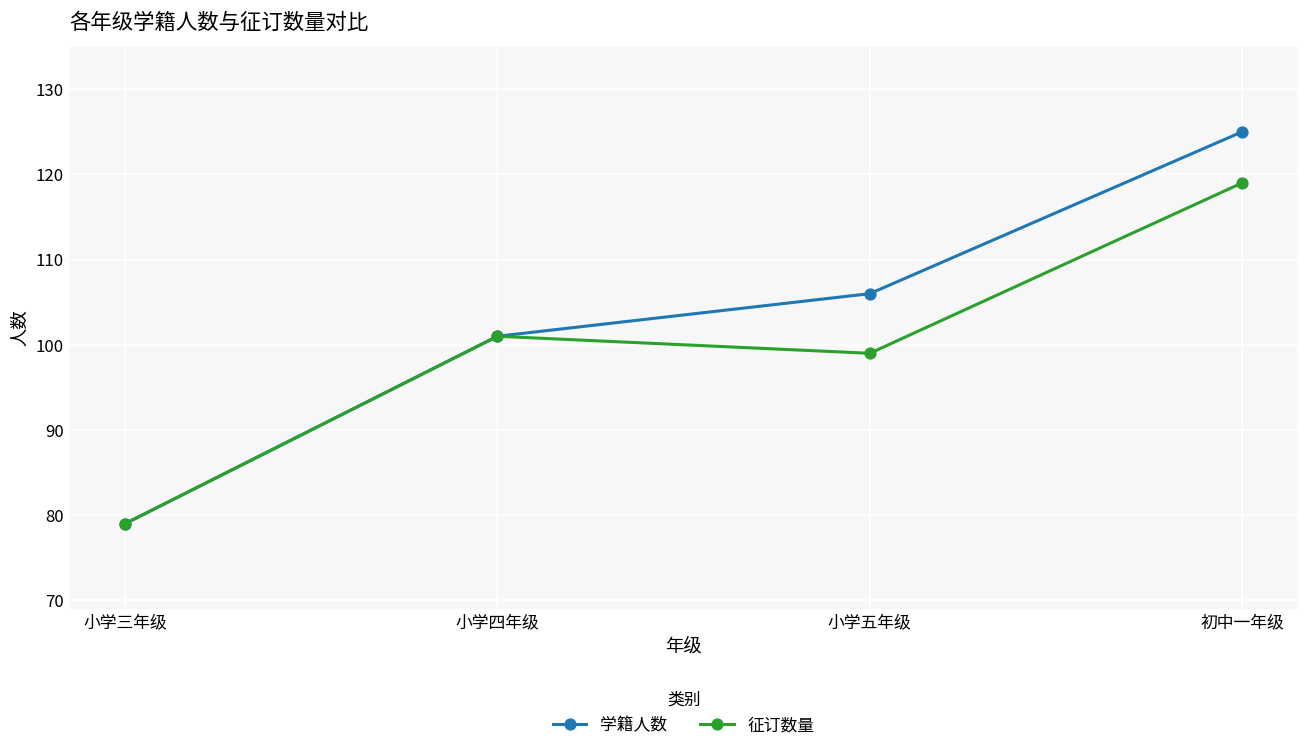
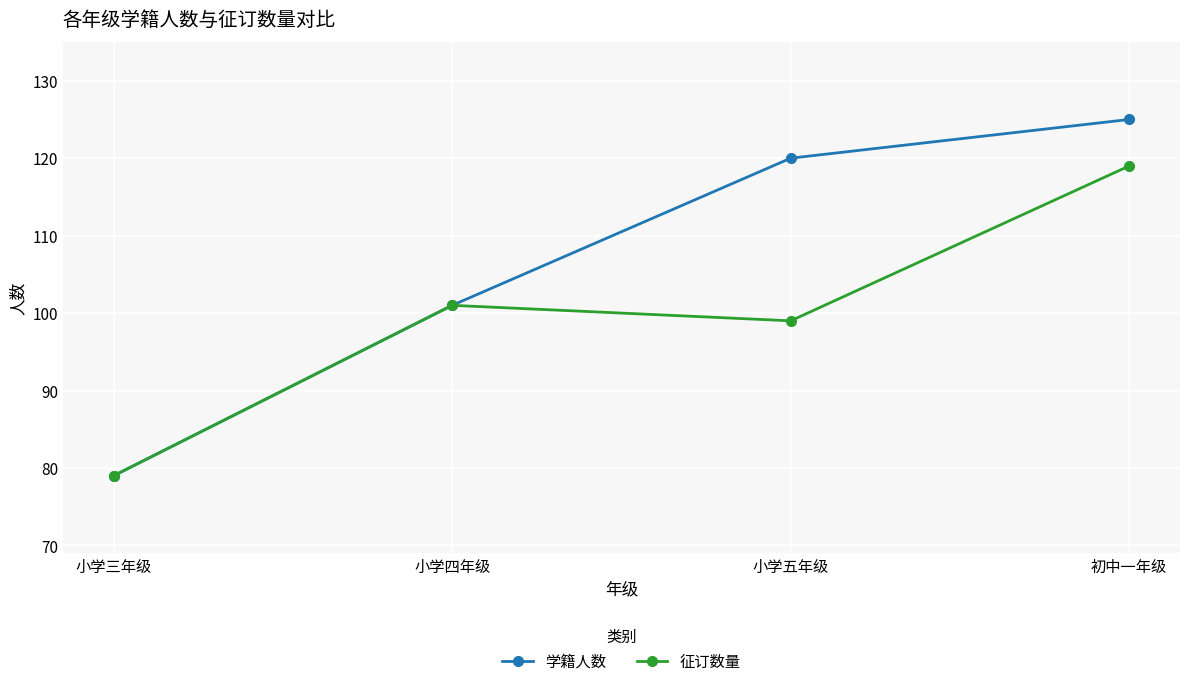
学籍人数, 小学五年级: 106 -> 120
